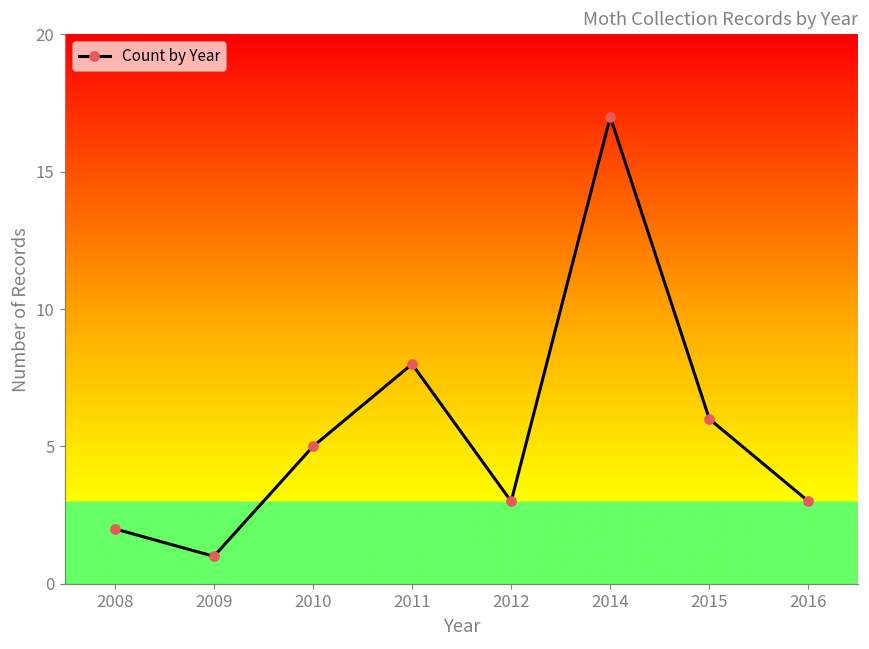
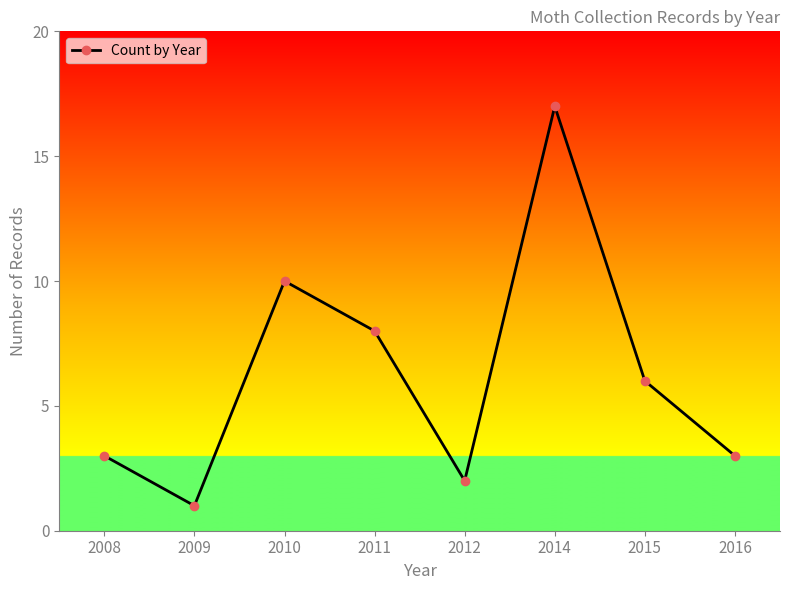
2008: 2 -> 3
2010: 5 -> 10
2012: 3 -> 2
